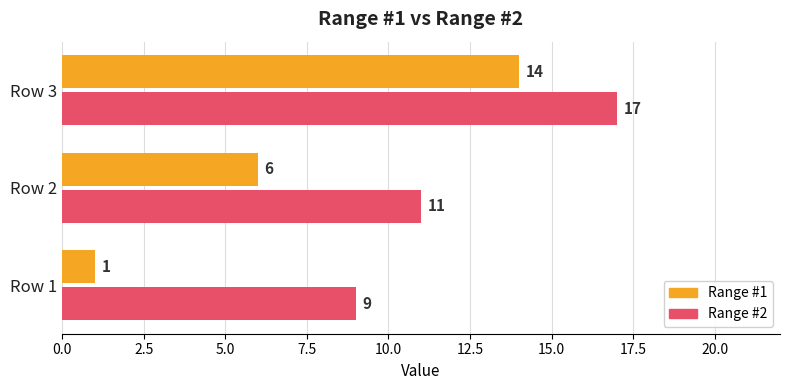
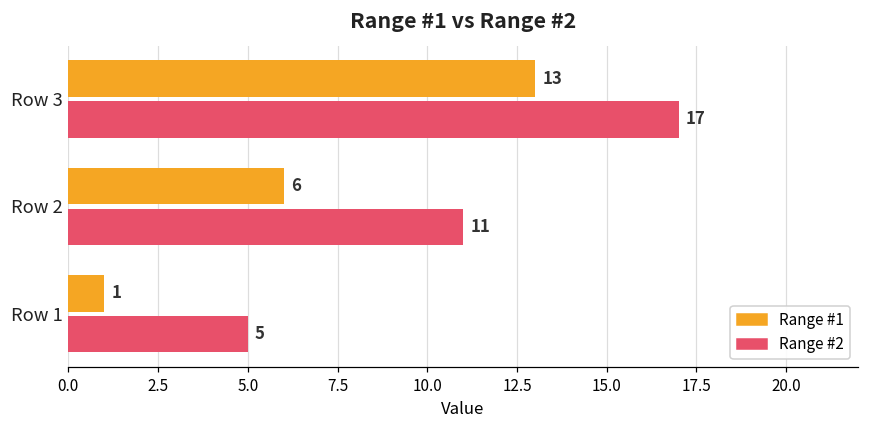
Range #1, Row 3: 14 -> 13
Range #2, Row 1: 9 -> 5
